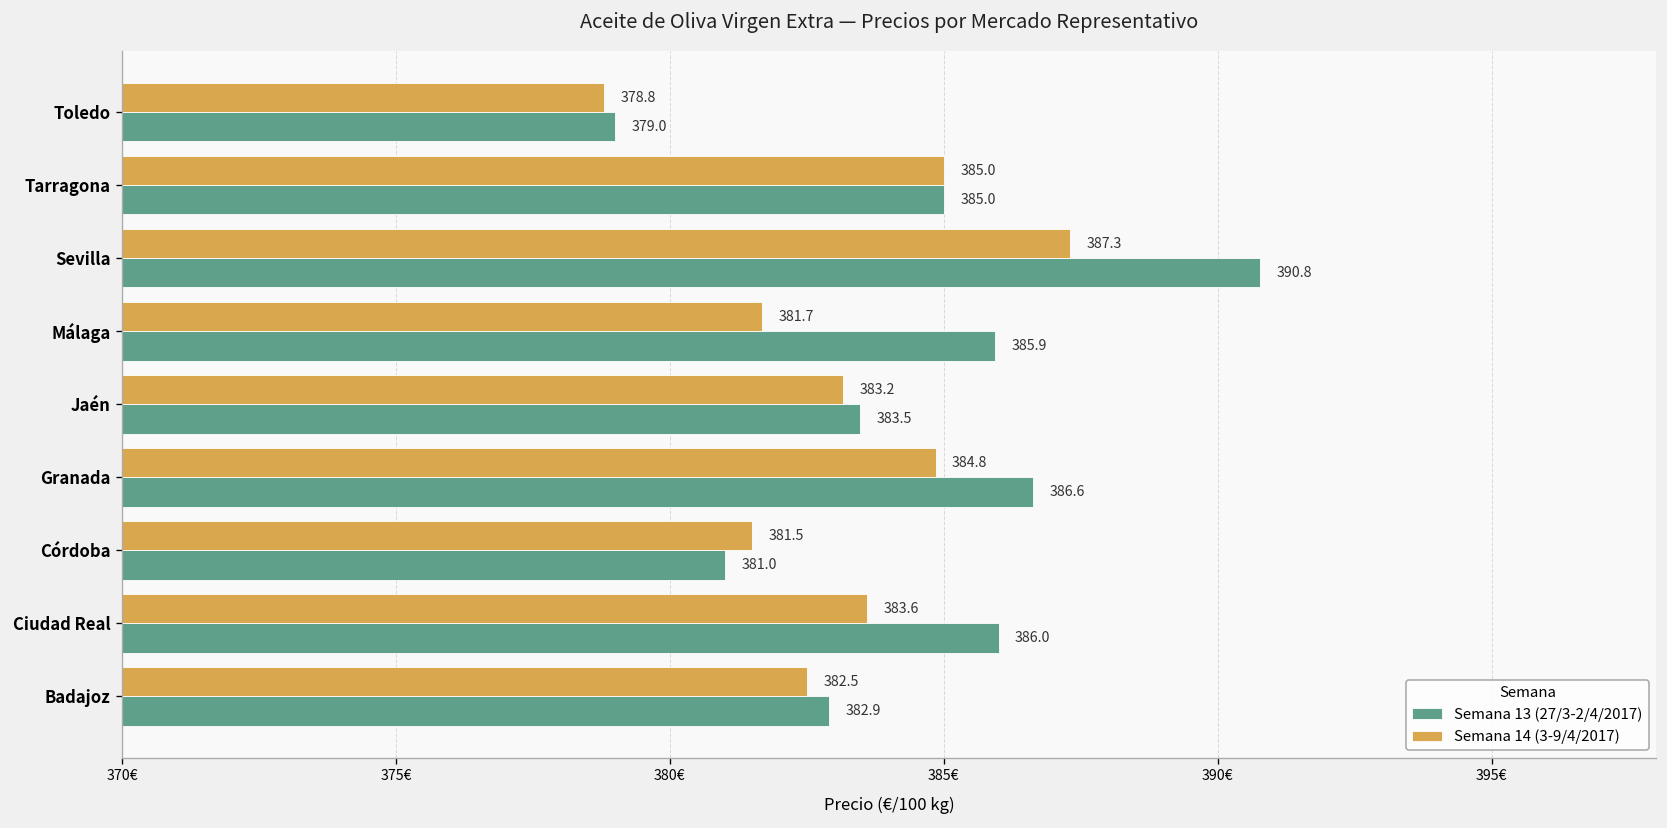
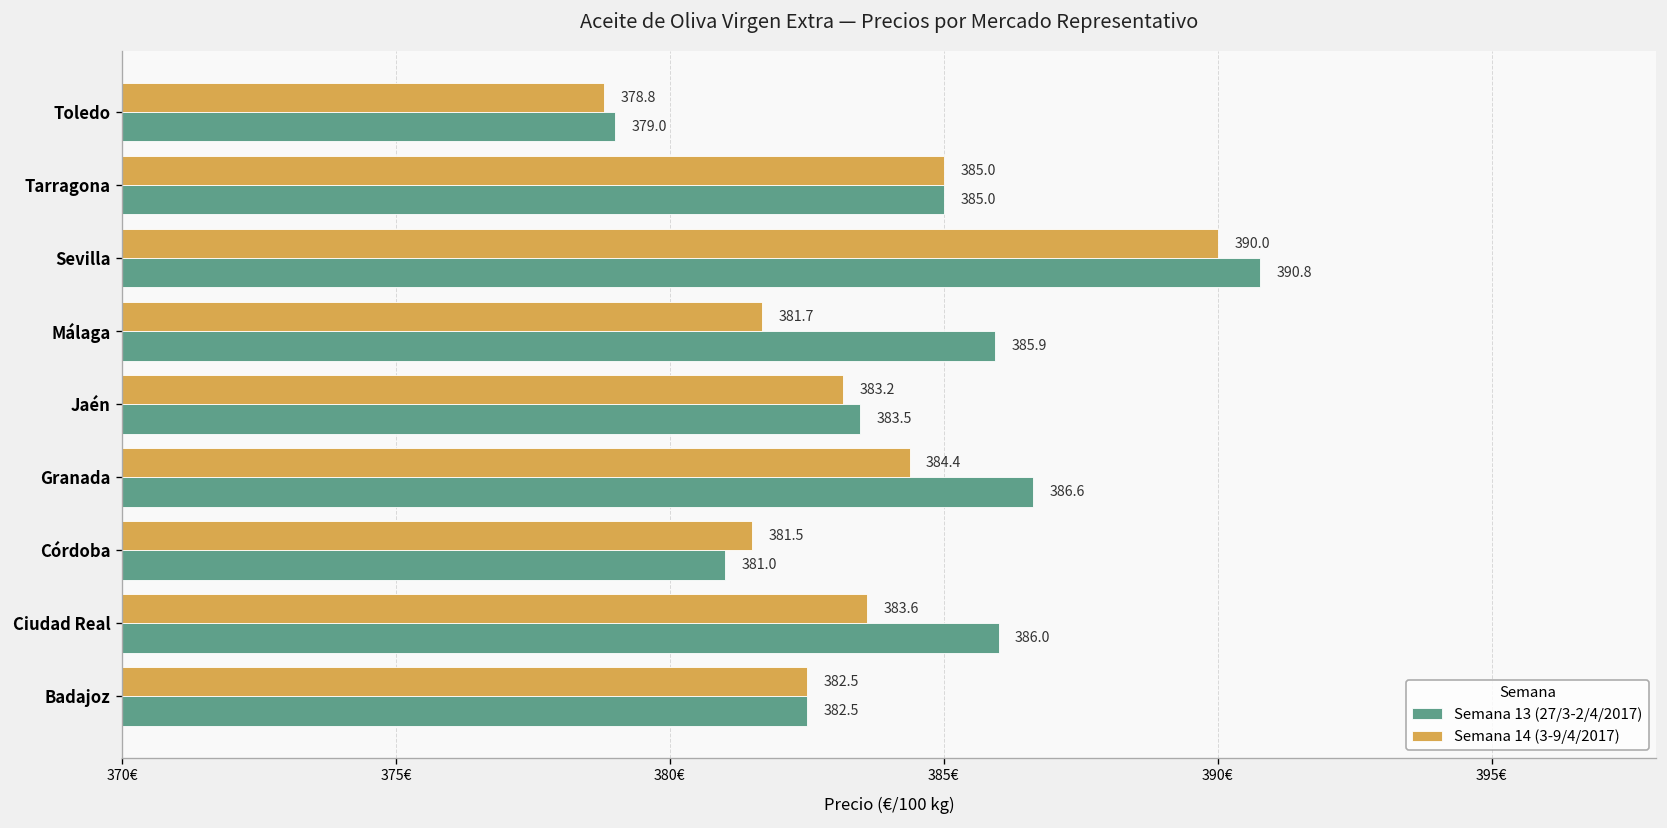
Semana 14 (3-9/4/2017), Sevilla: 387.3 -> 390.0
Semana 14 (3-9/4/2017), Granada: 384.8 -> 384.4
Semana 13 (27/3-2/4/2017), Badajoz: 382.9 -> 382.5
